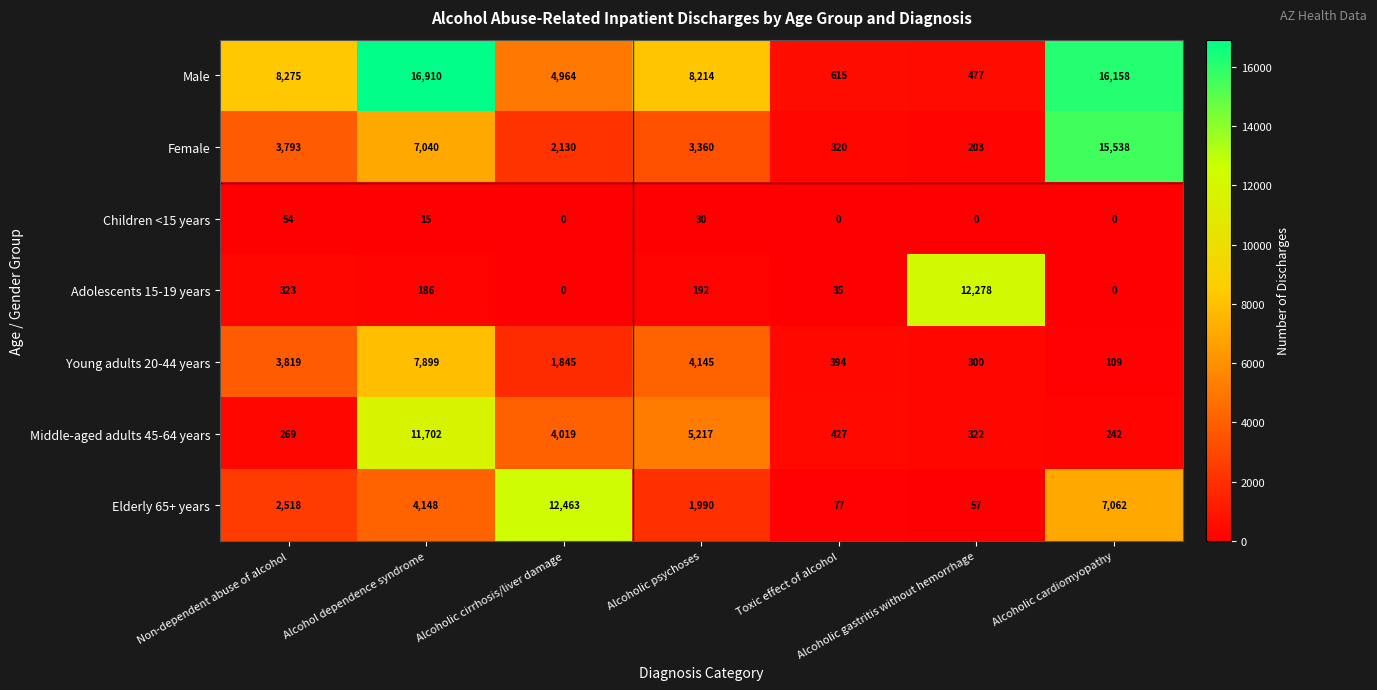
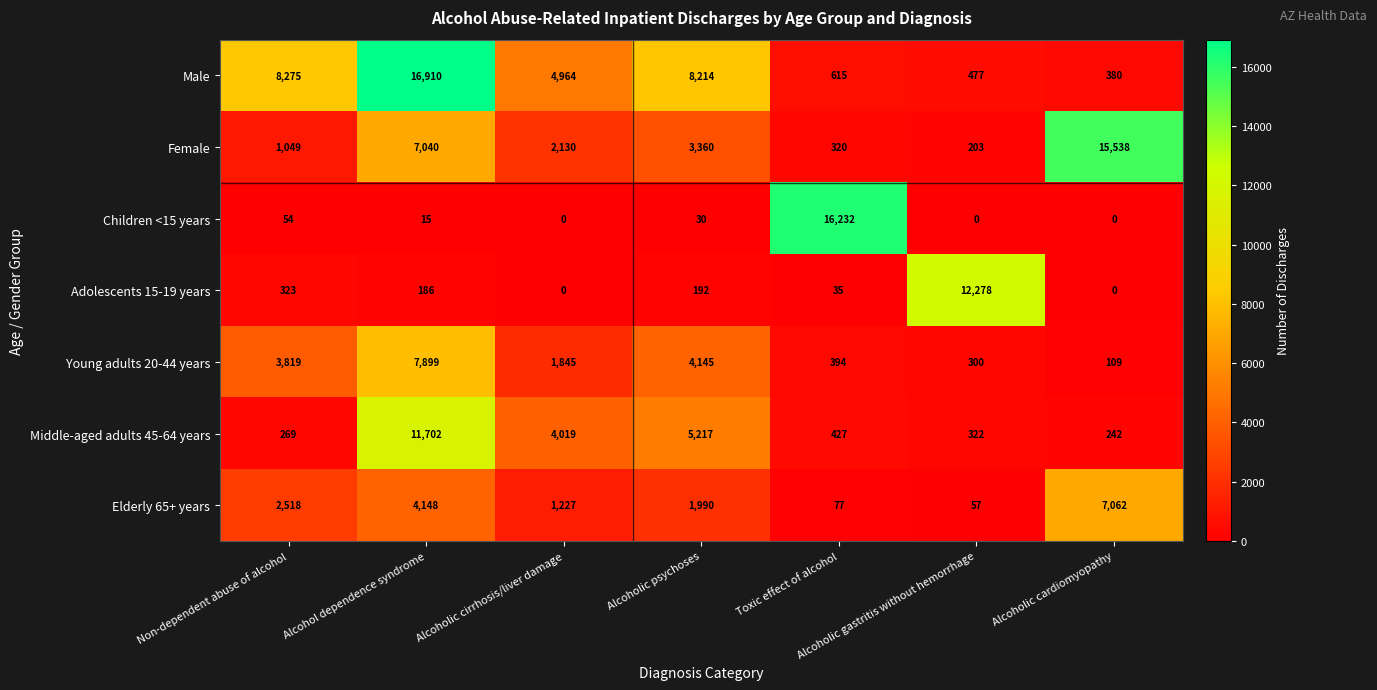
Male, Alcoholic cardiomyopathy: 16,158 -> 380
Female, Non-dependent abuse of alcohol: 3,793 -> 1,049
Children <15 years, Toxic effect of alcohol: 0 -> 16,232
Elderly 65+ years, Alcoholic cirrhosis/liver damage: 12,463 -> 1,227
